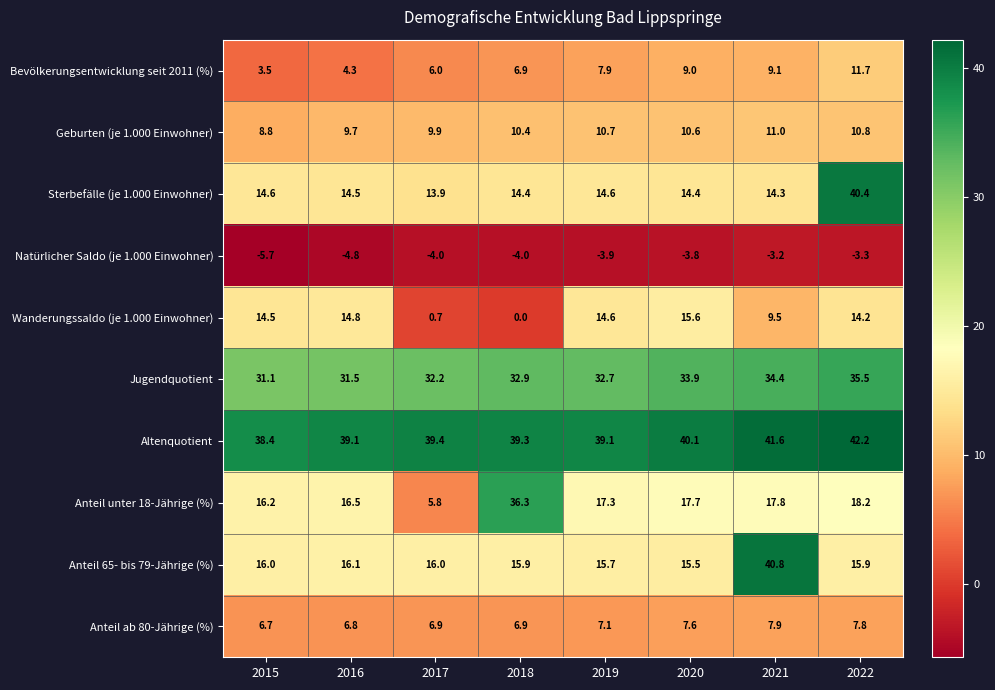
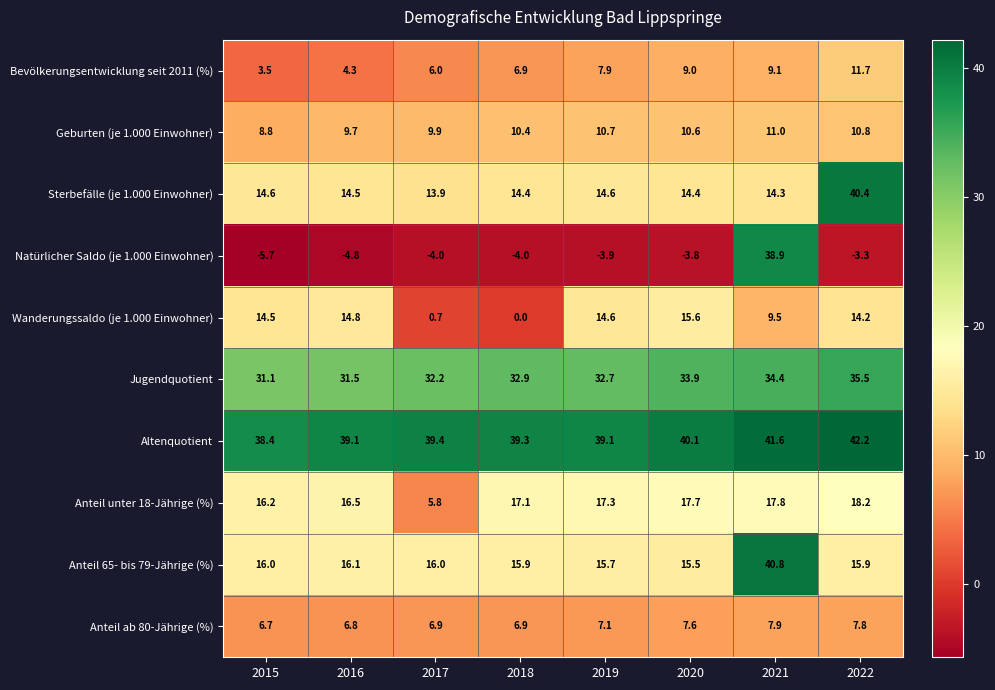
Natürlicher Saldo (je 1.000 Einwohner), 2021: -3.2 -> 38.9
Anteil unter 18-Jährige (%), 2018: 36.3 -> 17.1
